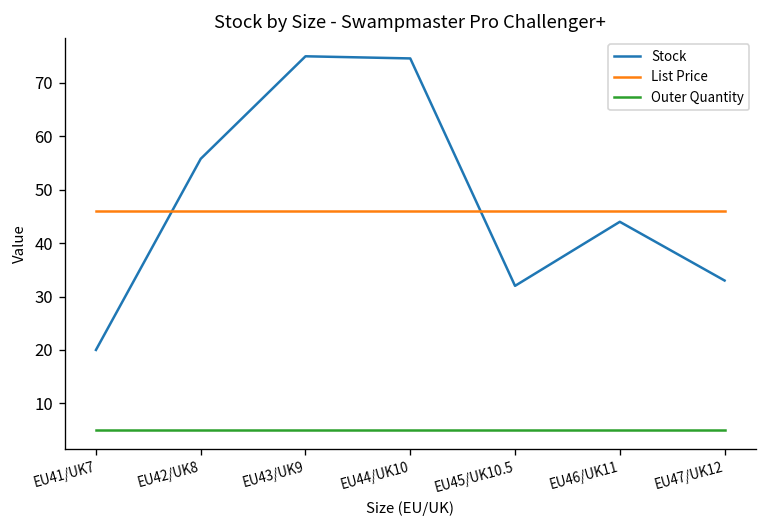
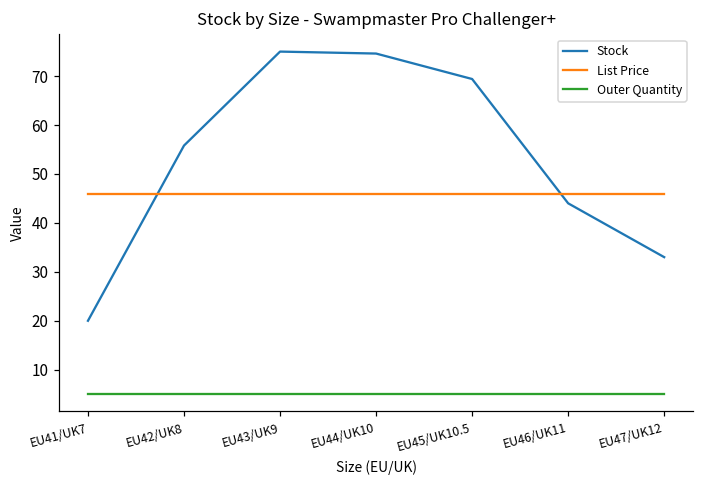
Stock, EU45/UK10.5: 32 -> 69
